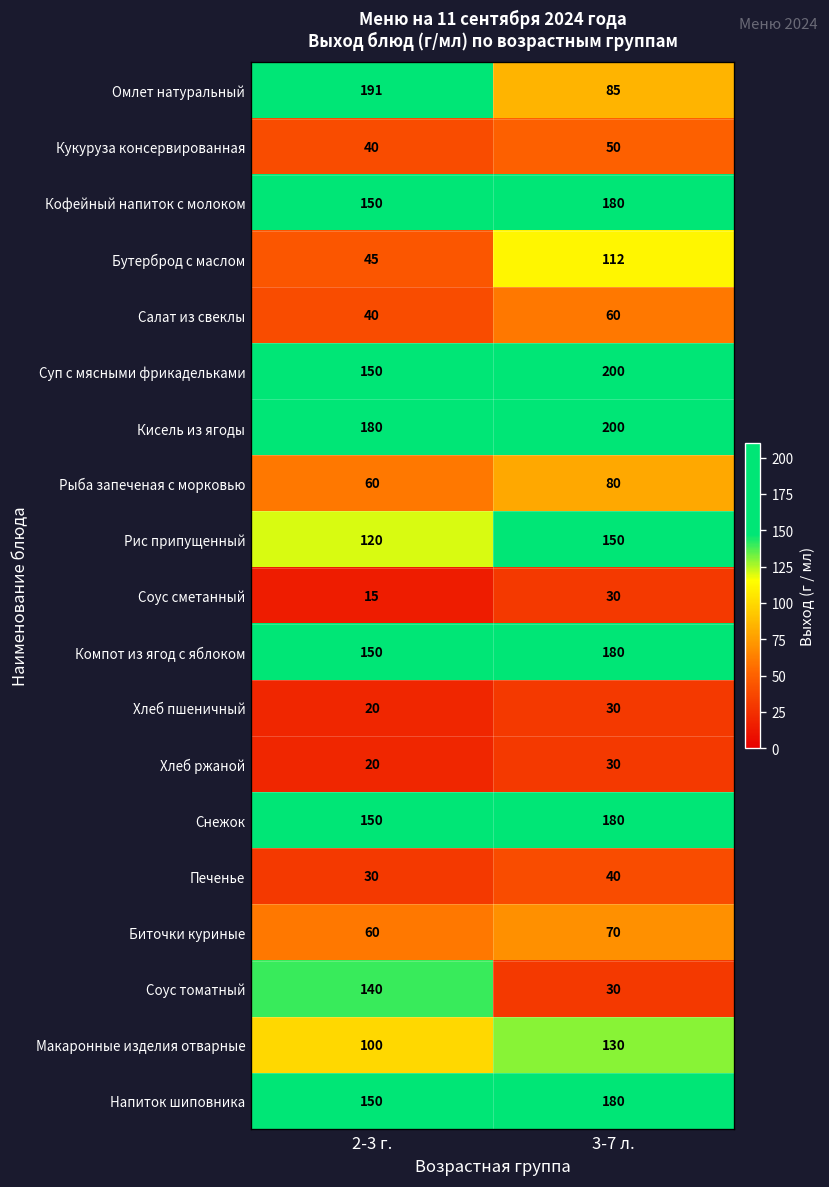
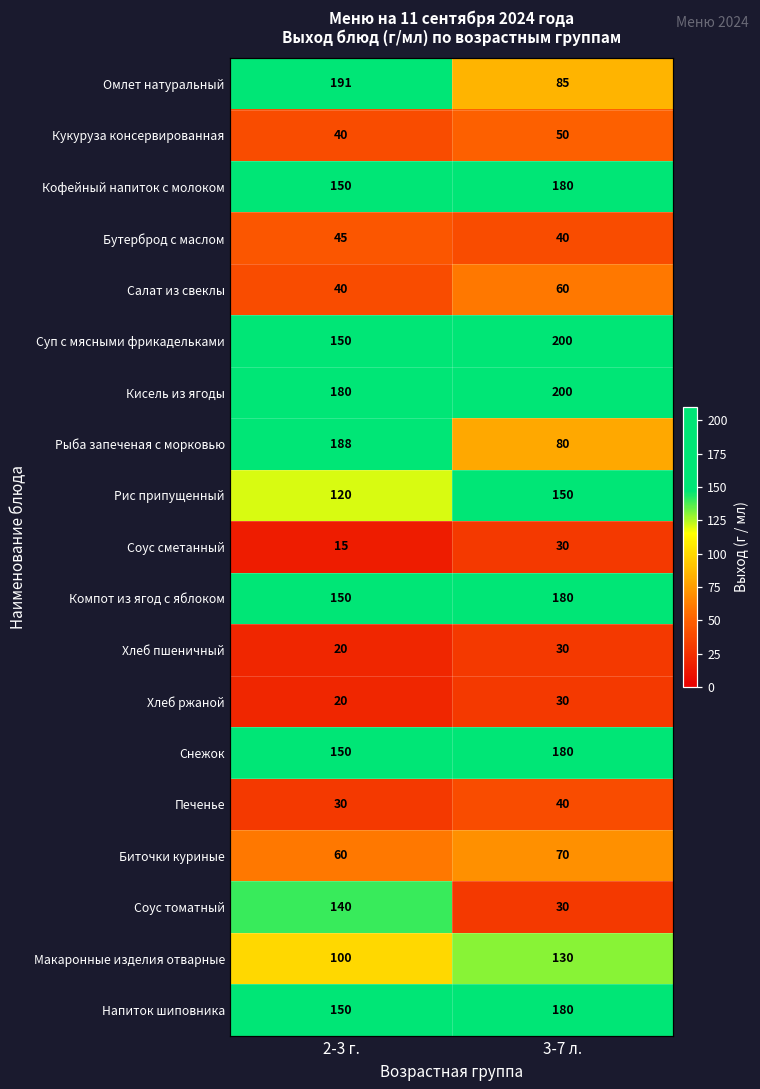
Бутерброд с маслом, 3-7 л.: 112 -> 40
Рыба запеченая с морковью, 2-3 г.: 60 -> 188
